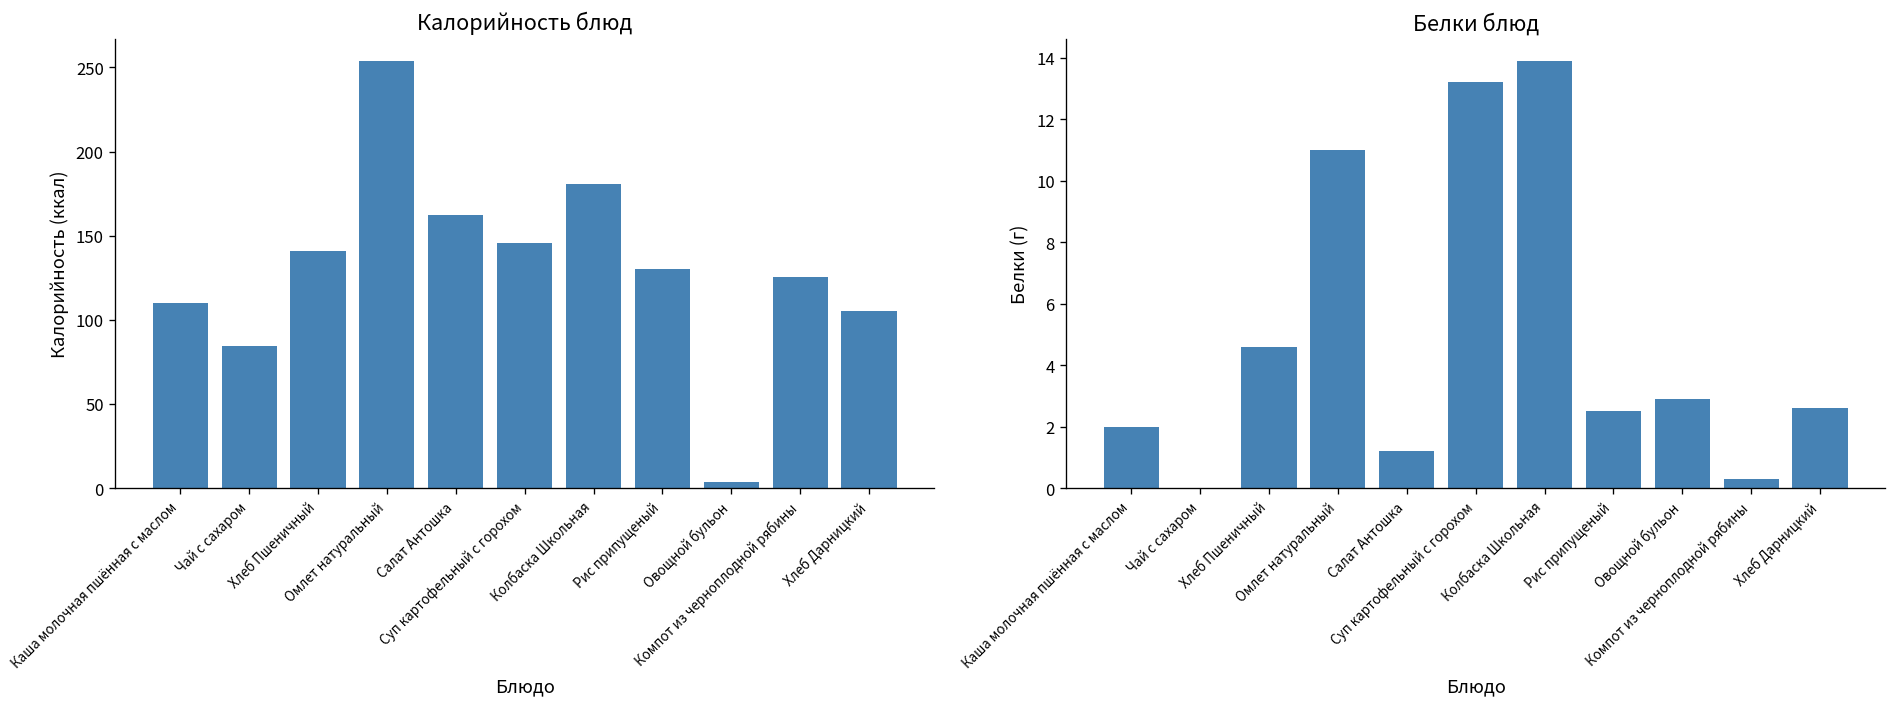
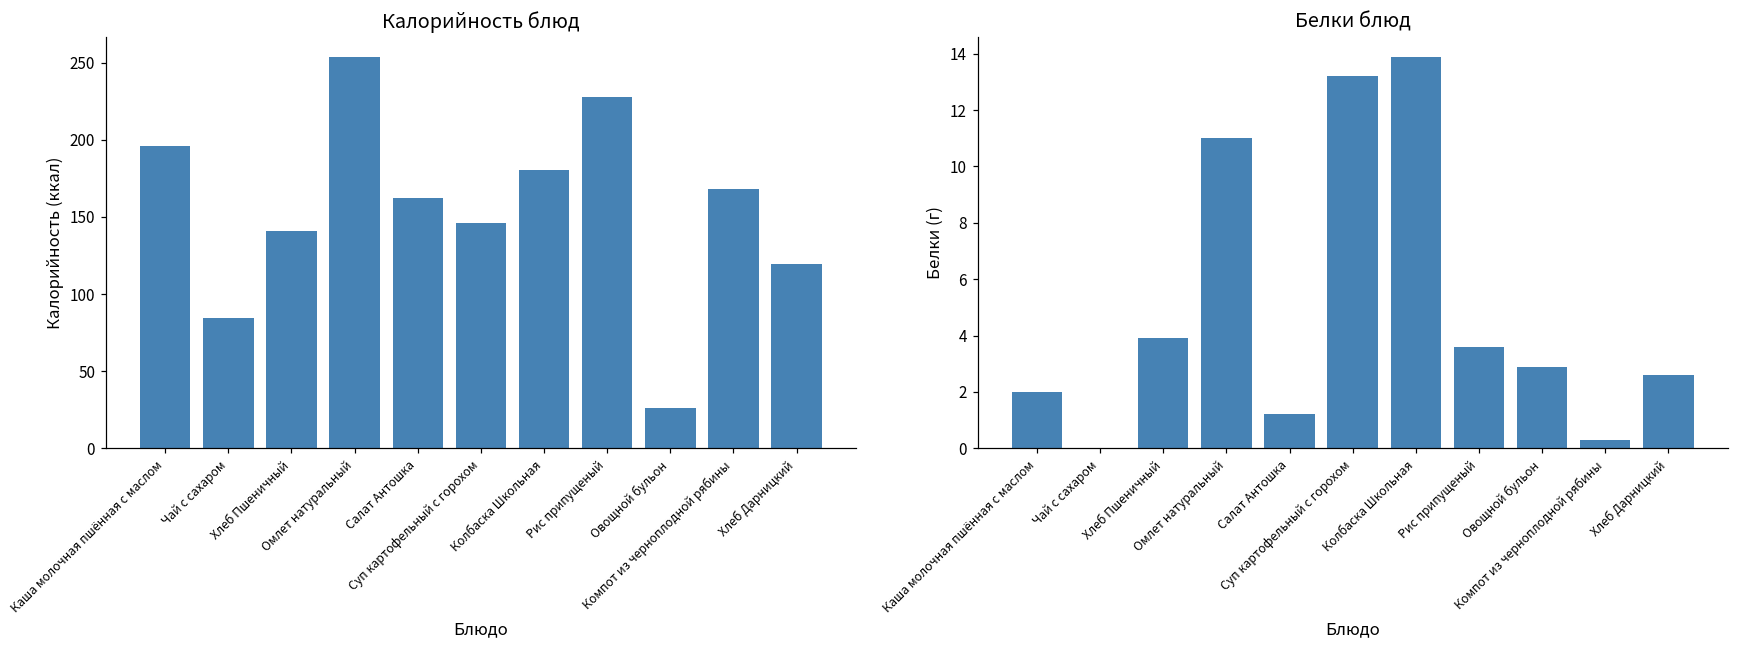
Калорийность блюд, Каша молочная пшённая с маслом: 110 -> 196
Калорийность блюд, Рис припущеный: 130 -> 228
Калорийность блюд, Овощной бульон: 3 -> 26
Калорийность блюд, Компот из черноплодной рябины: 126 -> 168
Калорийность блюд, Хлеб Дарницкий: 105 -> 119
Белки блюд, Хлеб Пшеничный: 4.6 -> 3.9
Белки блюд, Рис припущеный: 2.5 -> 3.6
